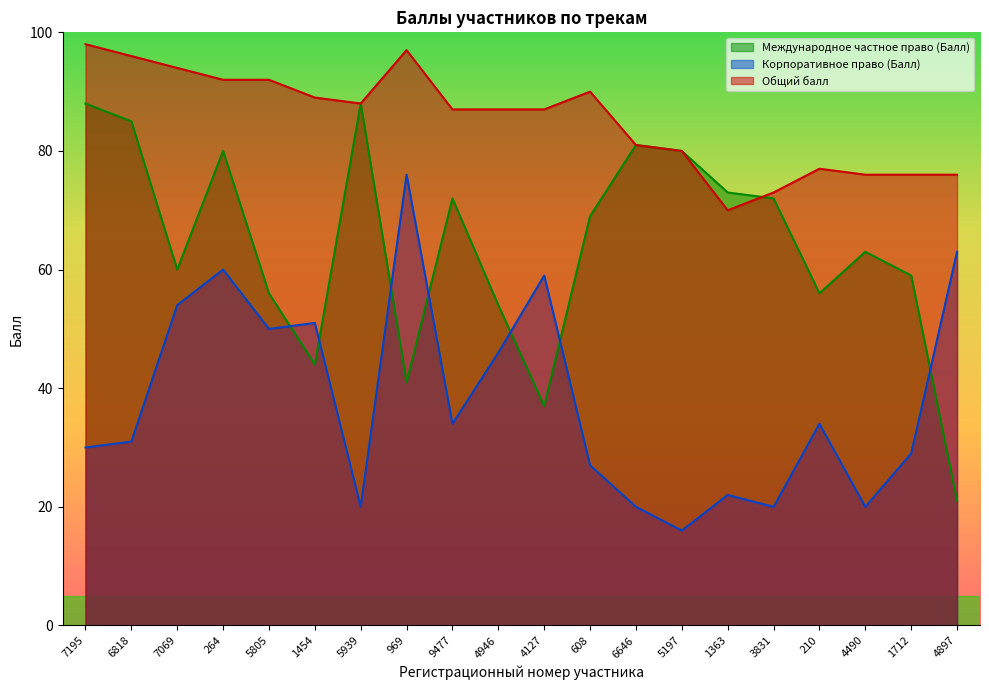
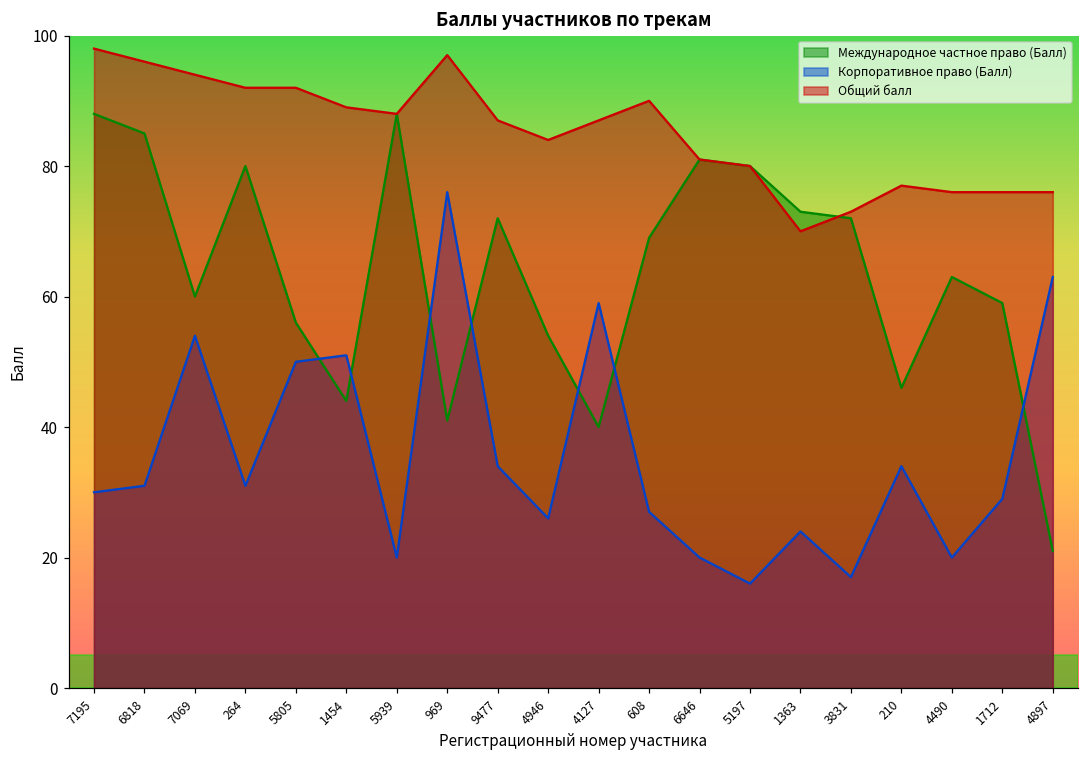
Корпоративное право (Балл), 264: 60 -> 31
Корпоративное право (Балл), 4946: 46 -> 26
Общий балл, 4946: 87 -> 84
Международное частное право (Балл), 4127: 37 -> 40
Корпоративное право (Балл), 1363: 22 -> 24
Корпоративное право (Балл), 3831: 20 -> 17
Международное частное право (Балл), 210: 56 -> 46
